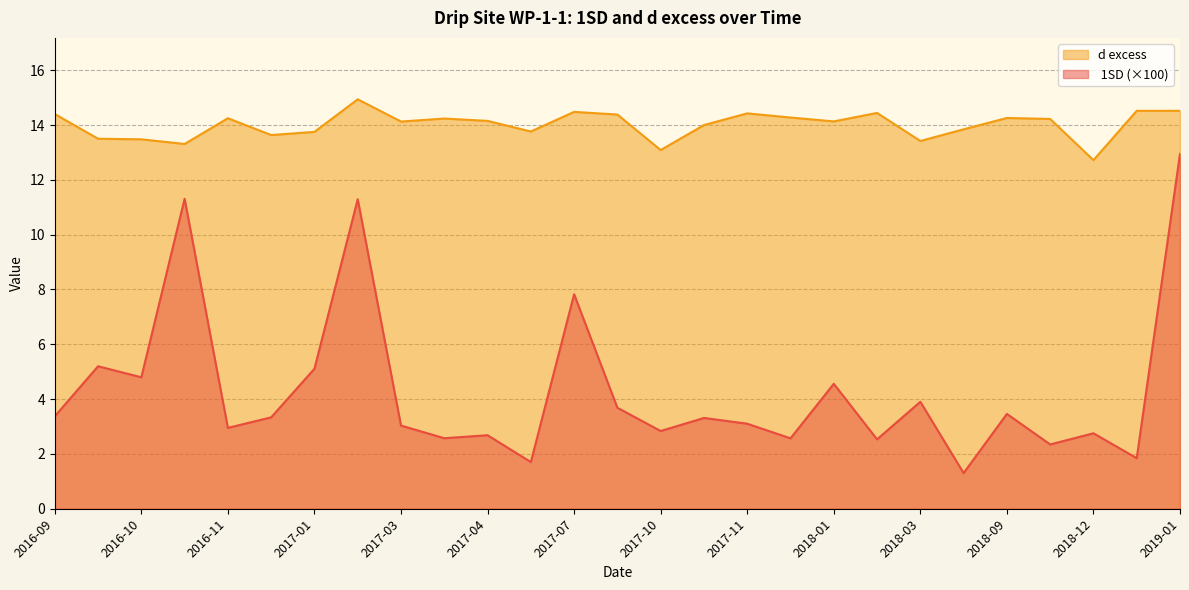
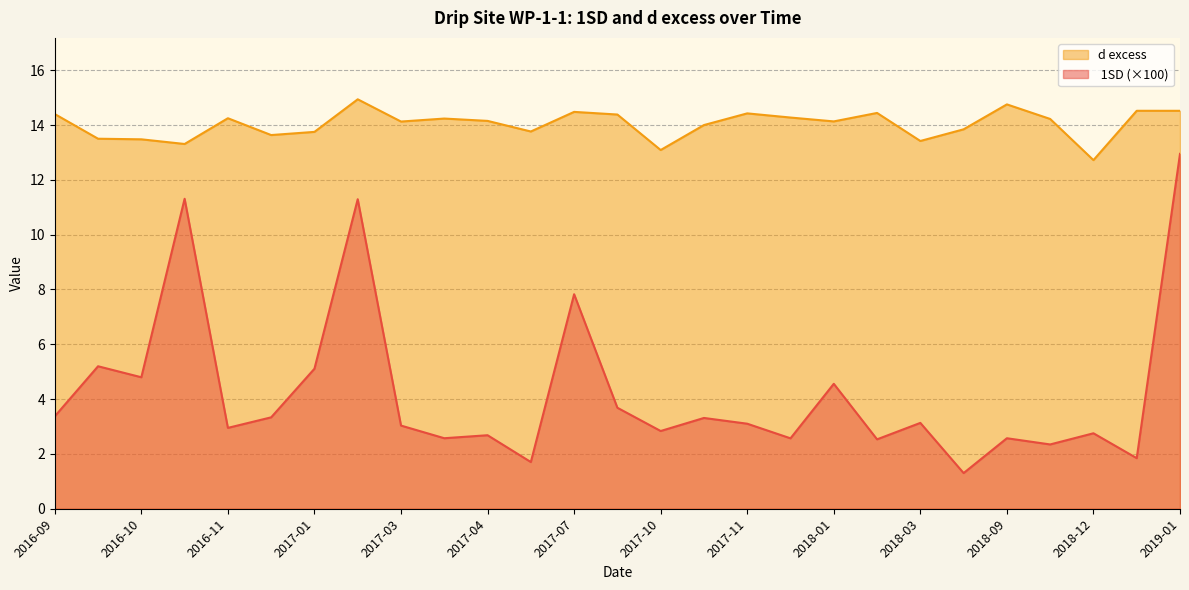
1SD (×100), 2018-03: 3.9 -> 3.1
d excess, 2018-09: 14.3 -> 14.8
1SD (×100), 2018-09: 3.5 -> 2.6
